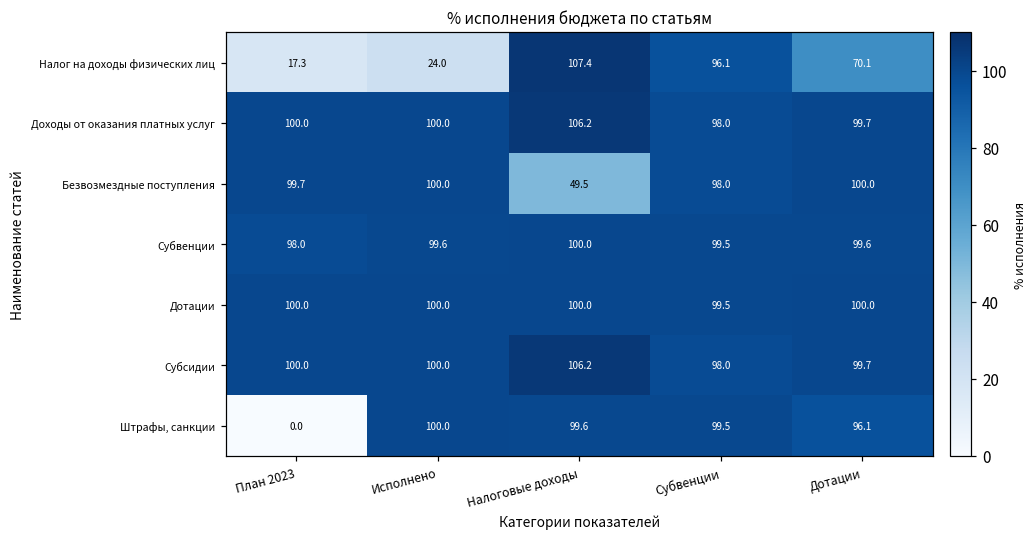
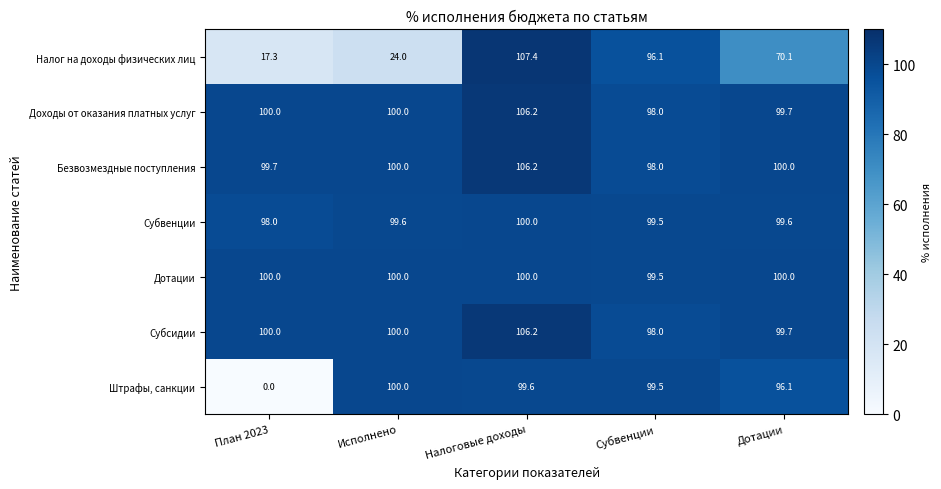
Безвозмездные поступления, Налоговые доходы: 49.5 -> 106.2
